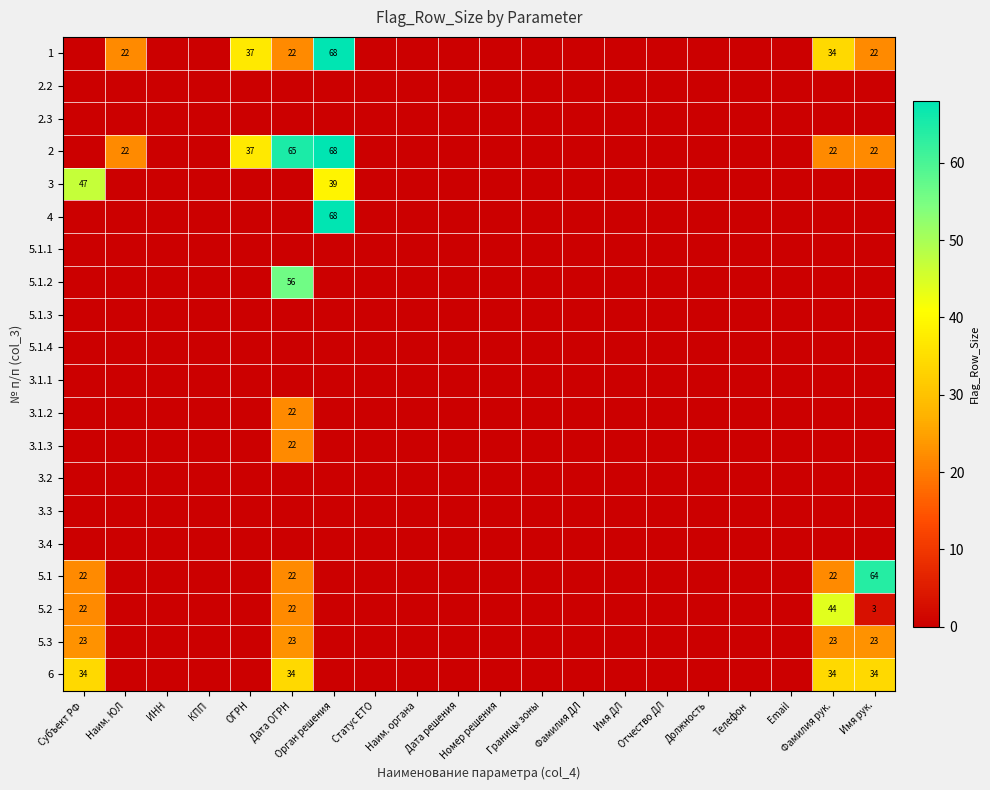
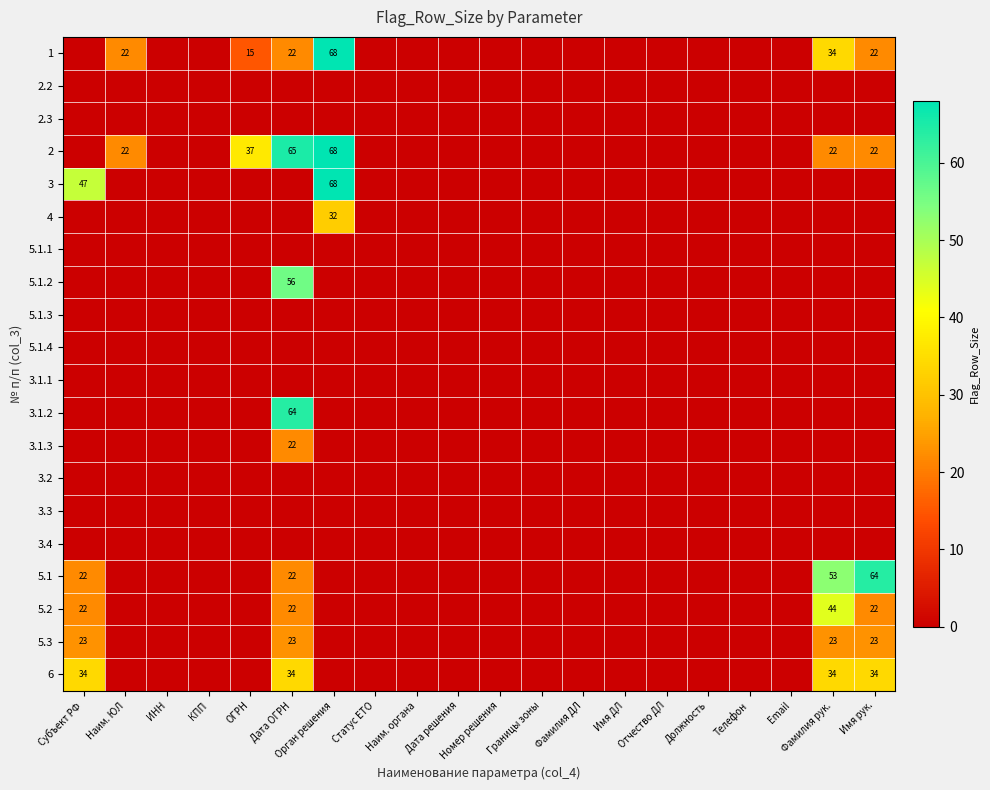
1, ОГРН: 37 -> 15
3, Орган решения: 39 -> 68
4, Орган решения: 68 -> 32
3.1.2, Дата ОГРН: 22 -> 64
5.1, Фамилия рук.: 22 -> 53
5.2, Имя рук.: 3 -> 22
